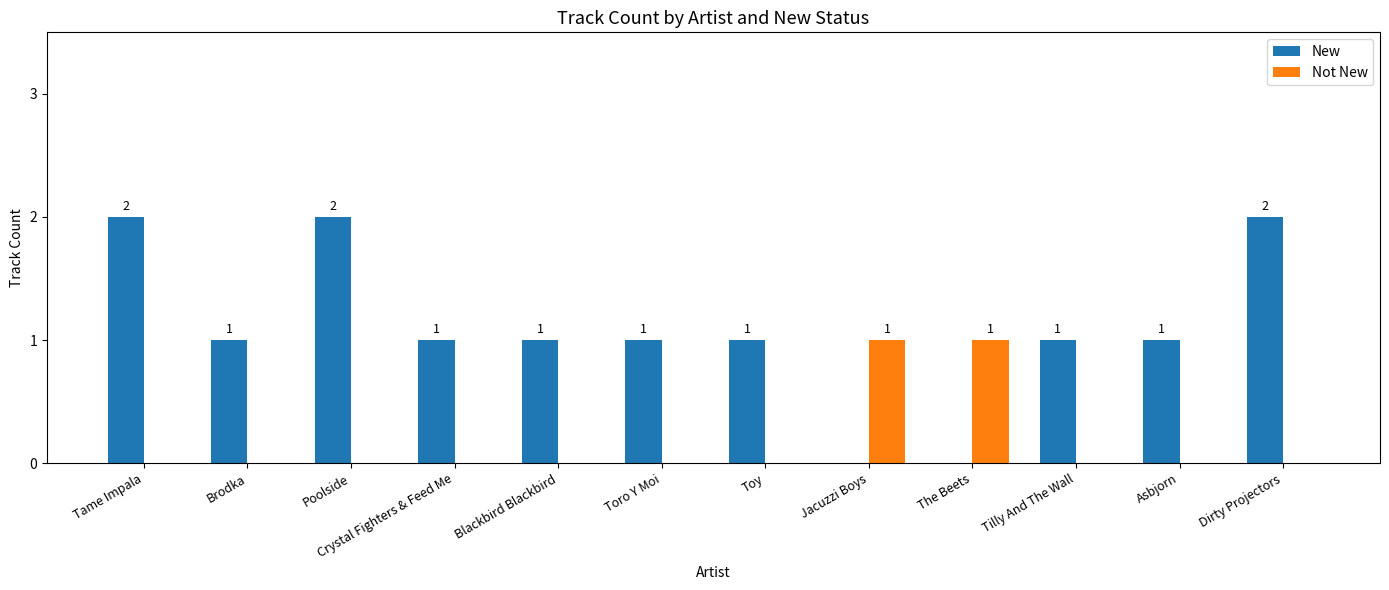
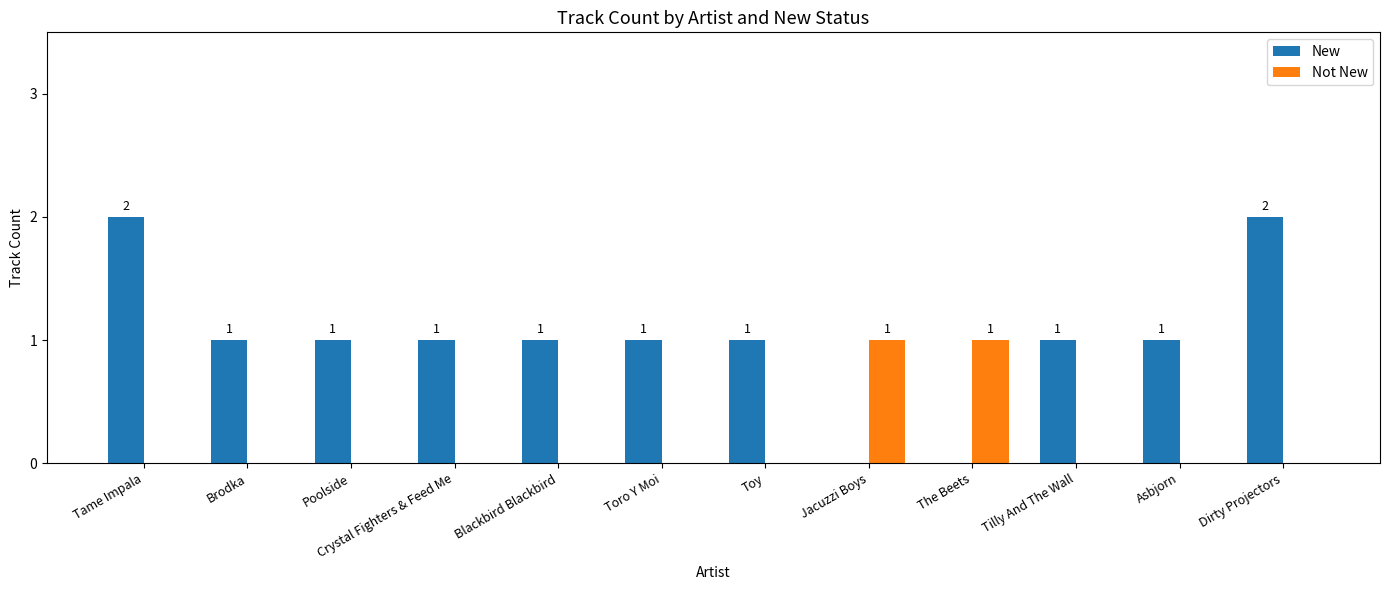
New, Poolside: 2 -> 1
